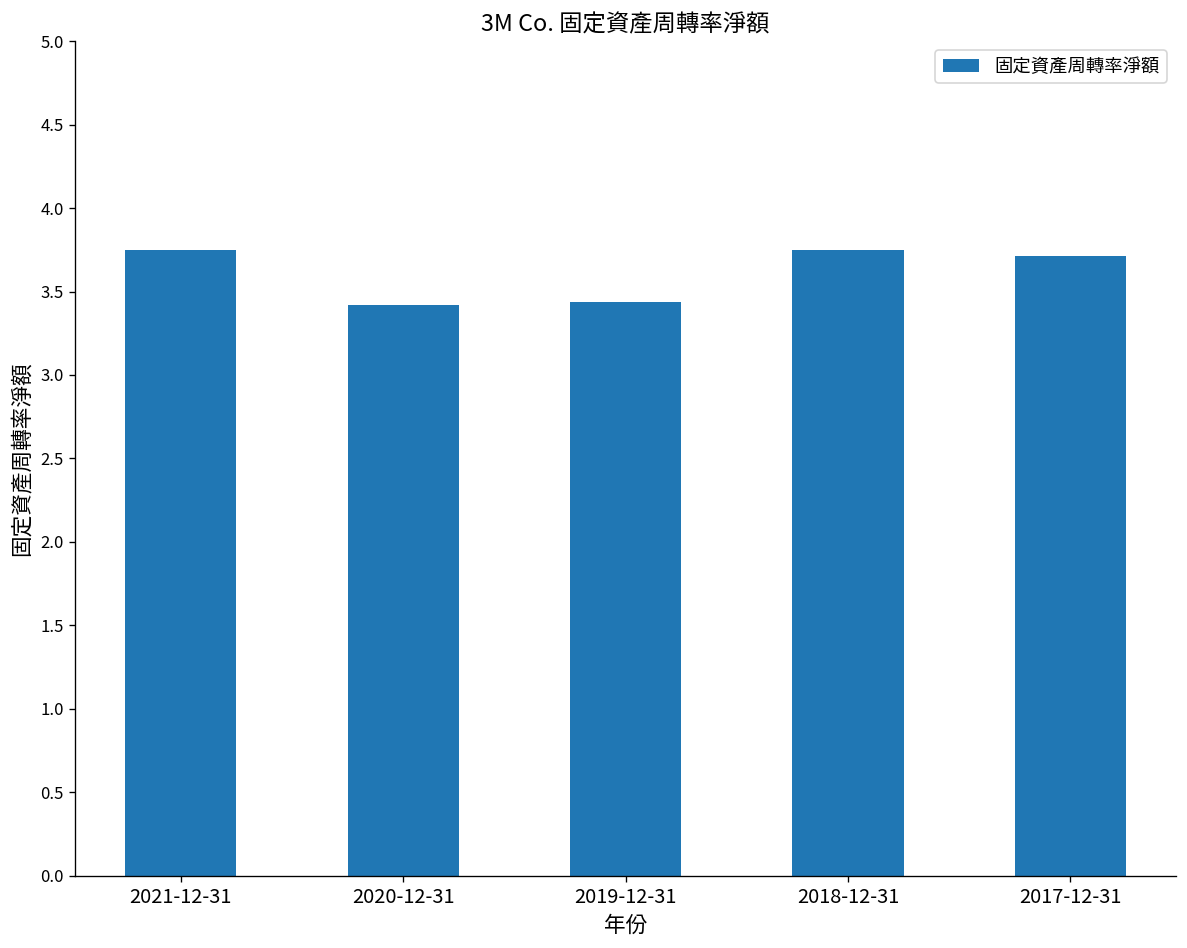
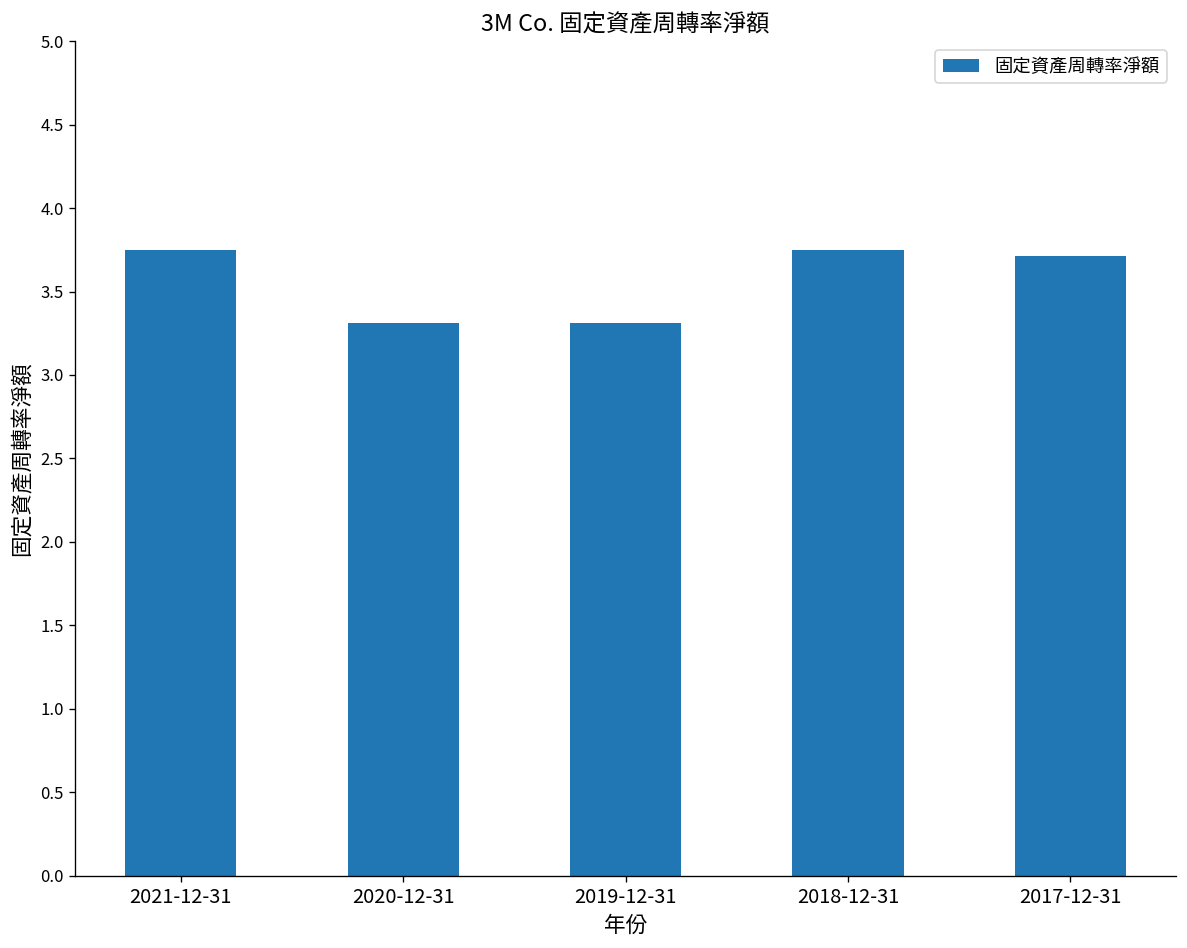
2020-12-31: 3.42 -> 3.31
2019-12-31: 3.44 -> 3.31
